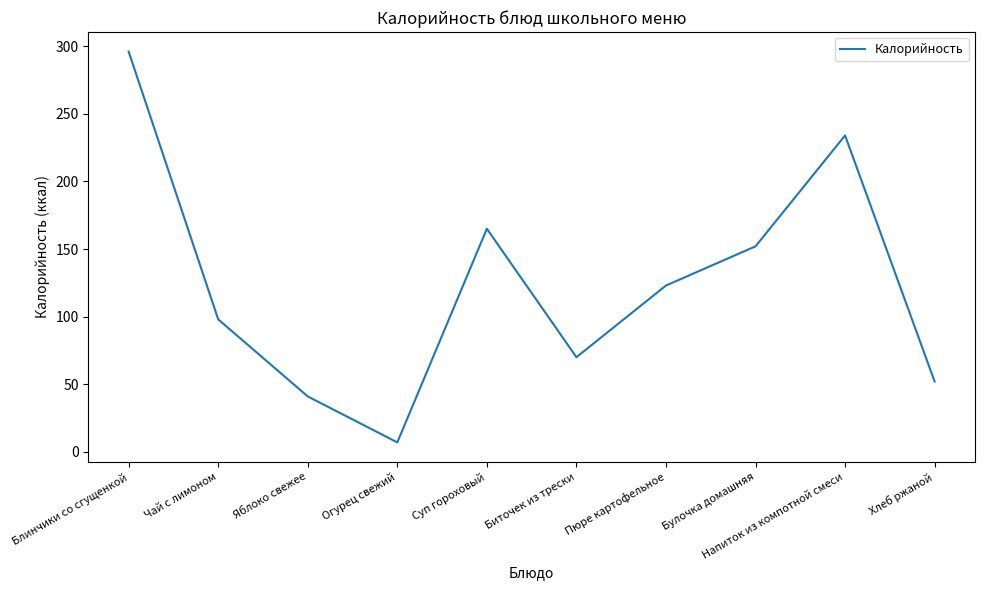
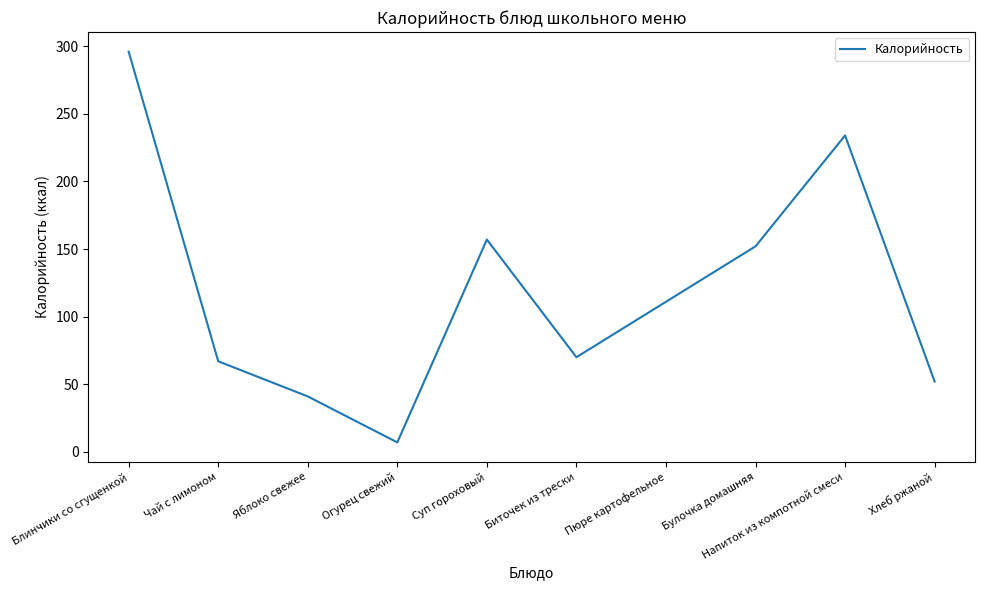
Чай с лимоном: 98 -> 67
Суп гороховый: 165 -> 157
Пюре картофельное: 123 -> 111
